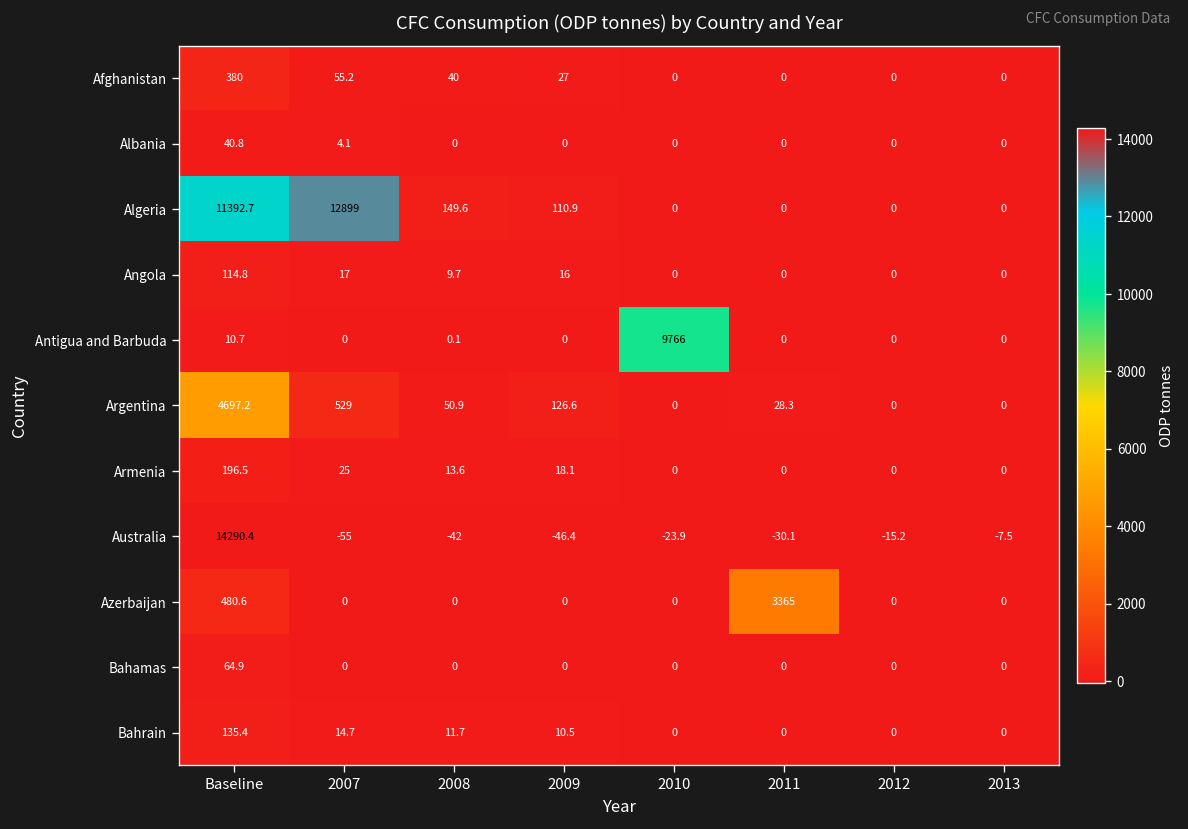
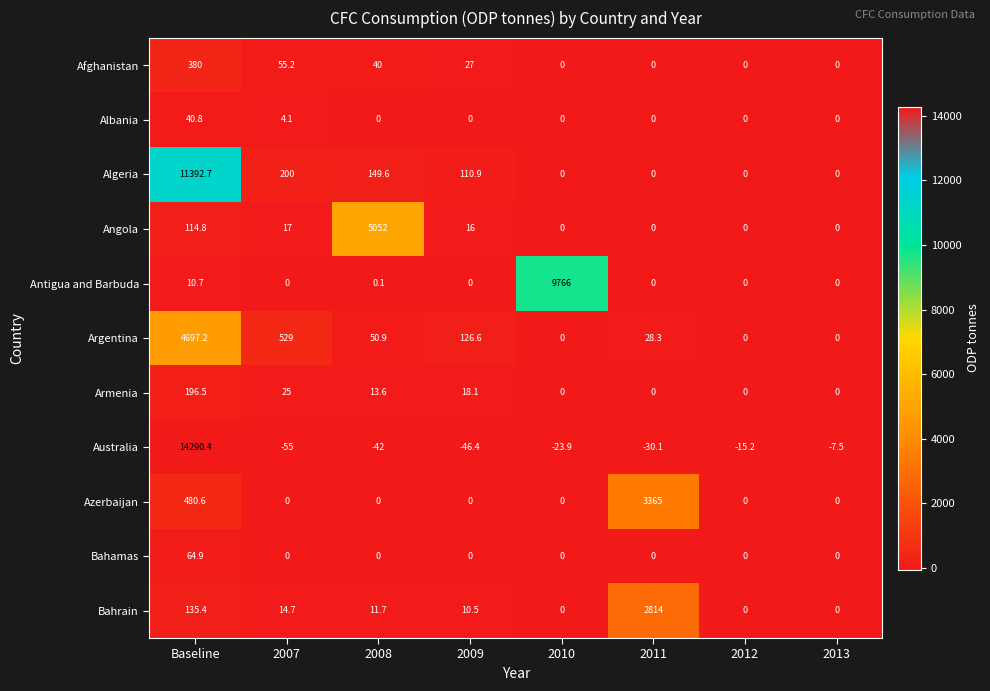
Algeria, 2007: 12899 -> 200
Angola, 2008: 9.7 -> 5052
Bahrain, 2011: 0 -> 2814
